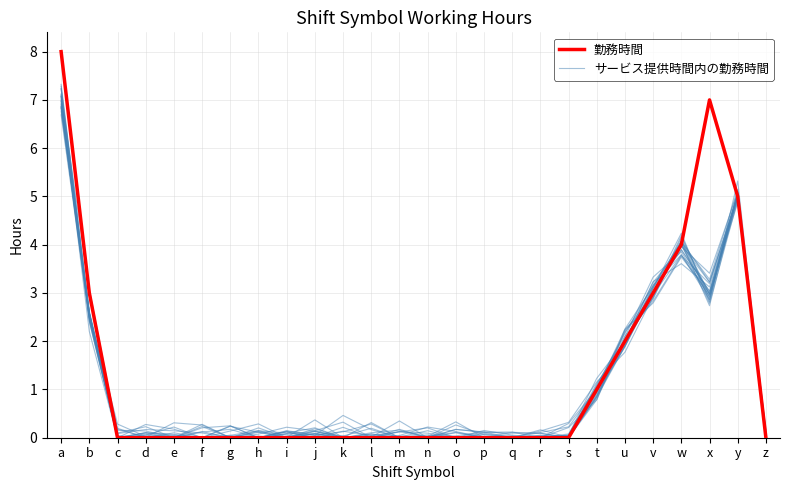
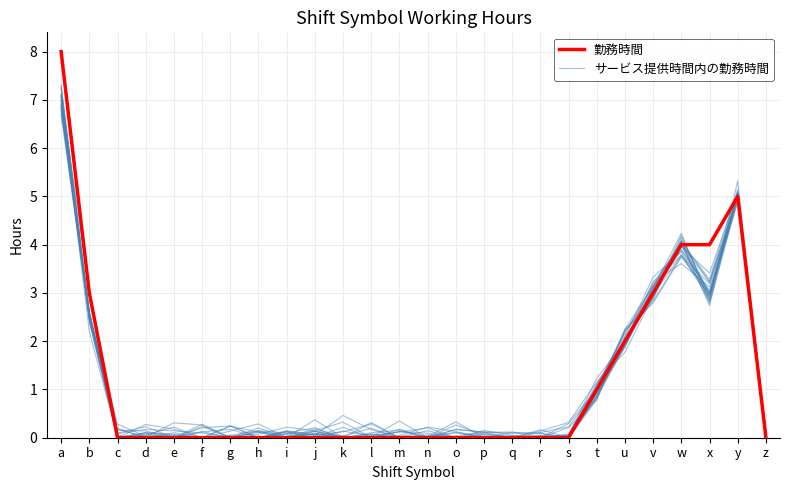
勤務時間, x: 7 -> 4
